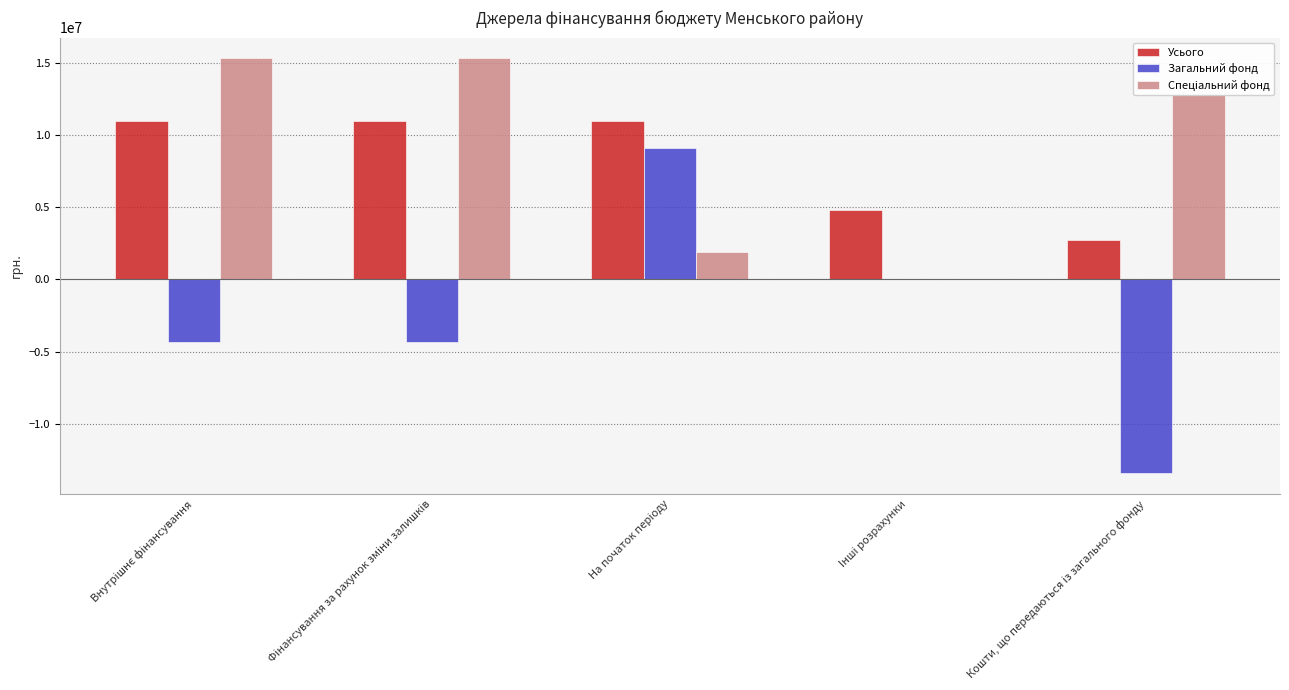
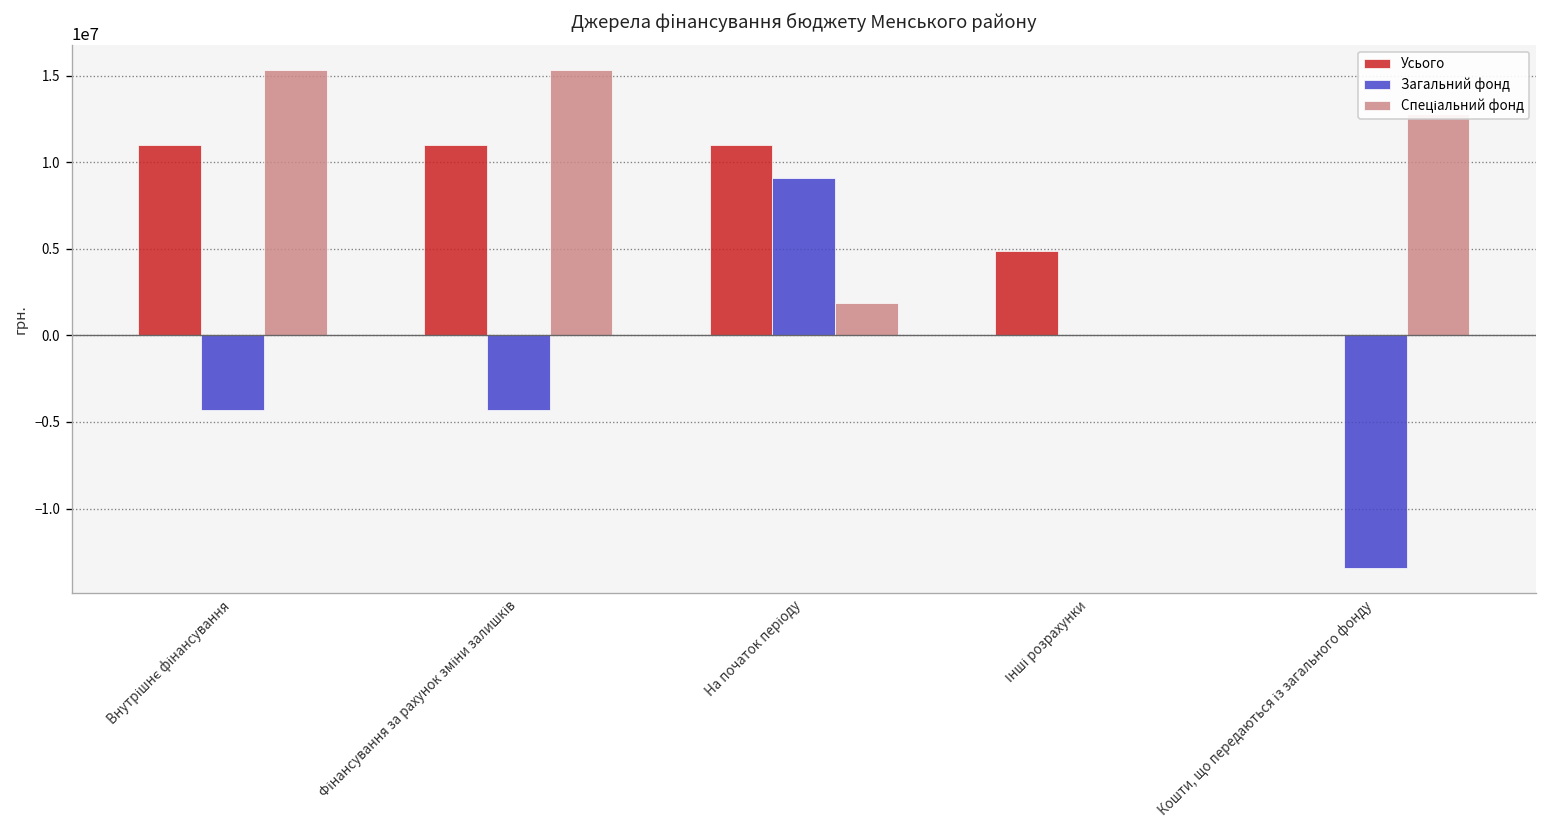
Усього, Кошти, що передаються із загального фонду: 2700000 -> 0
